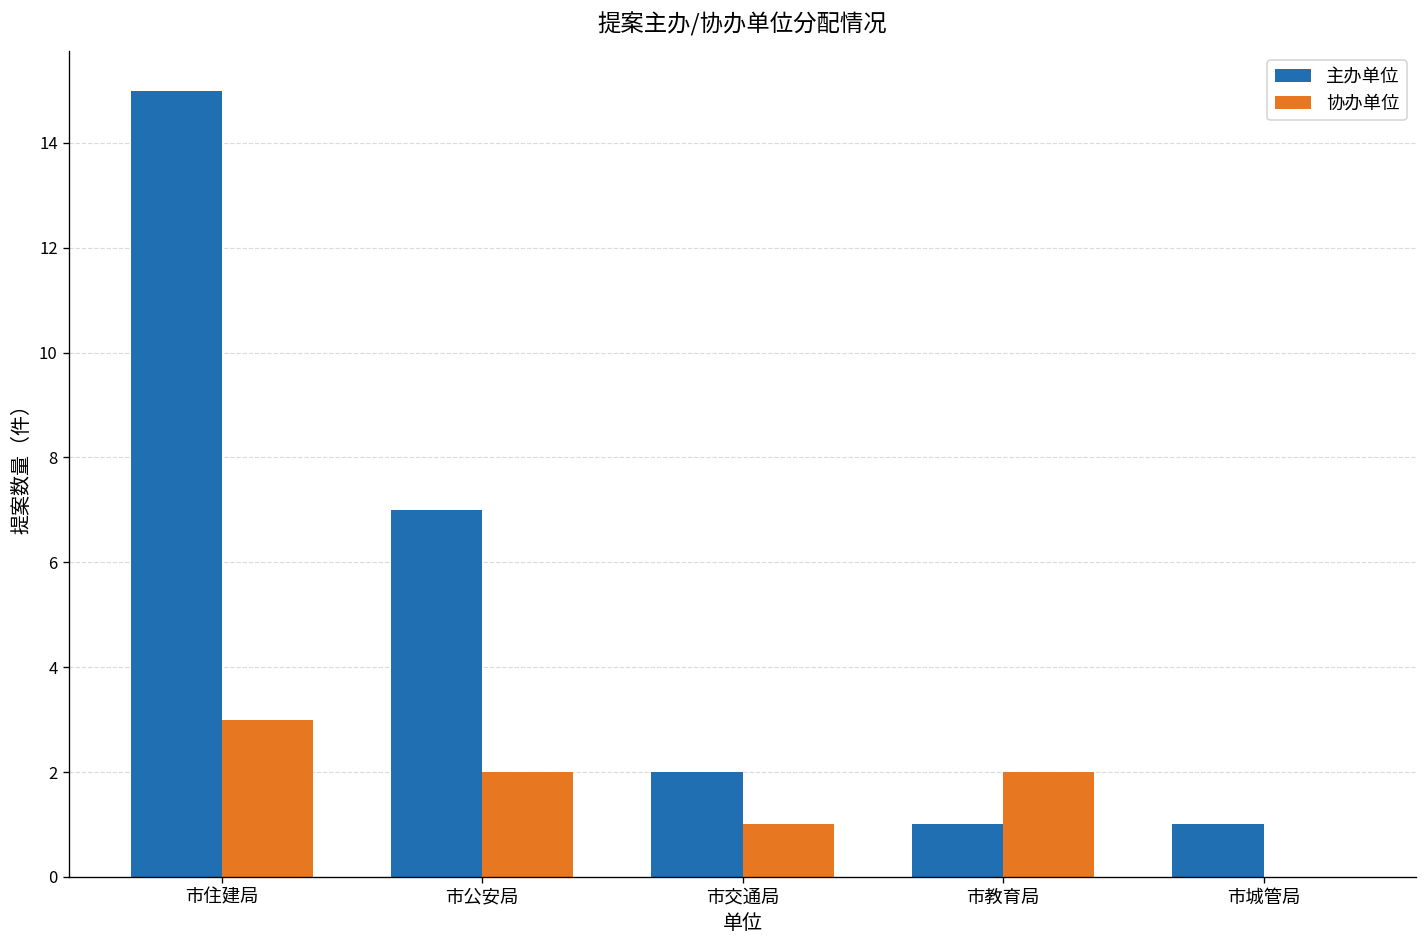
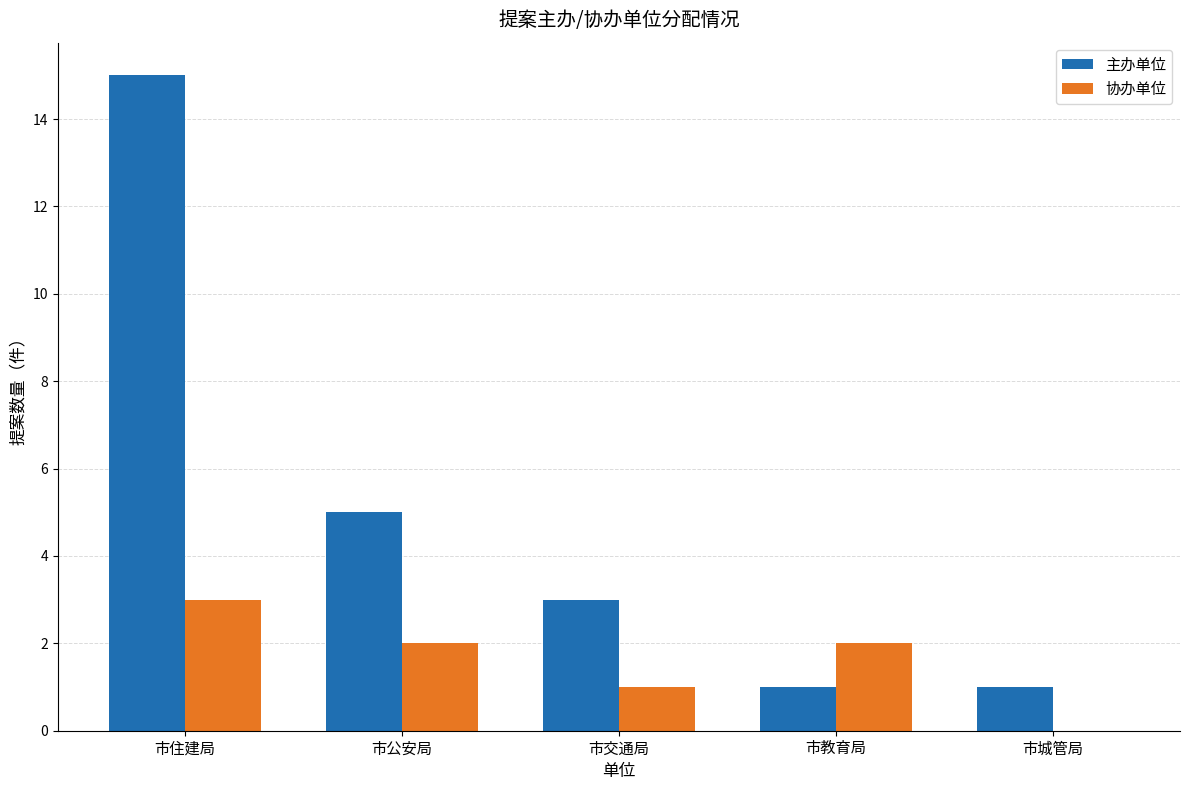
主办单位, 市公安局: 7 -> 5
主办单位, 市交通局: 2 -> 3
